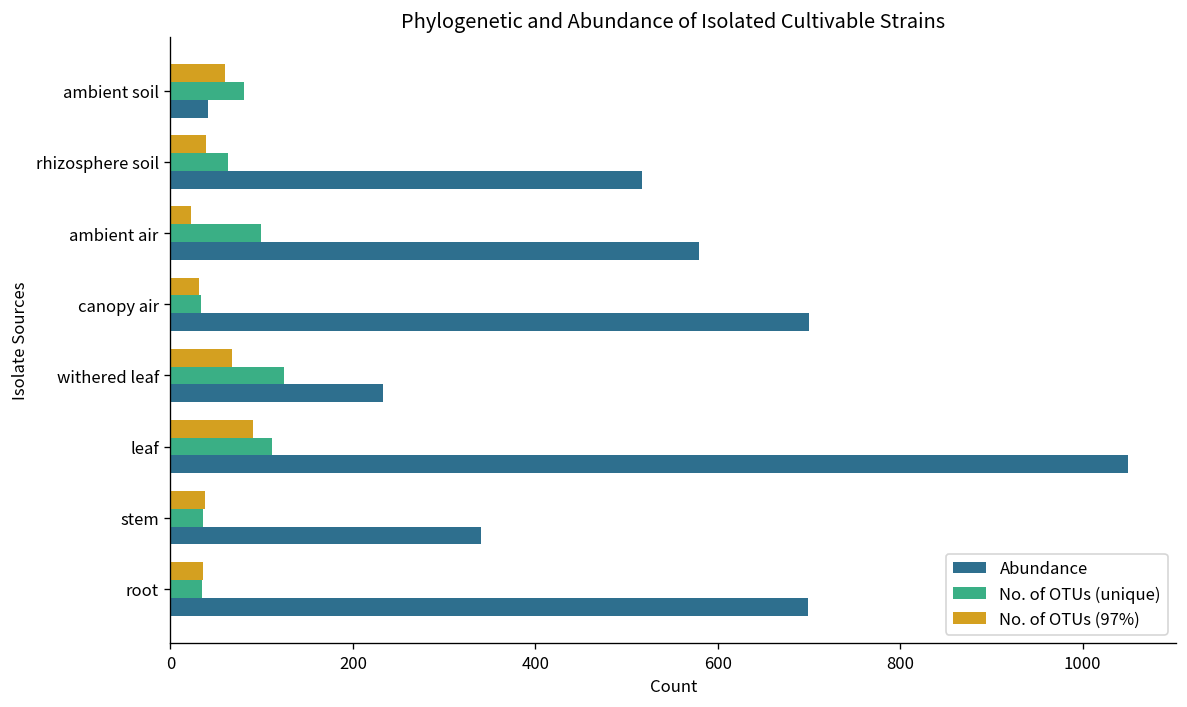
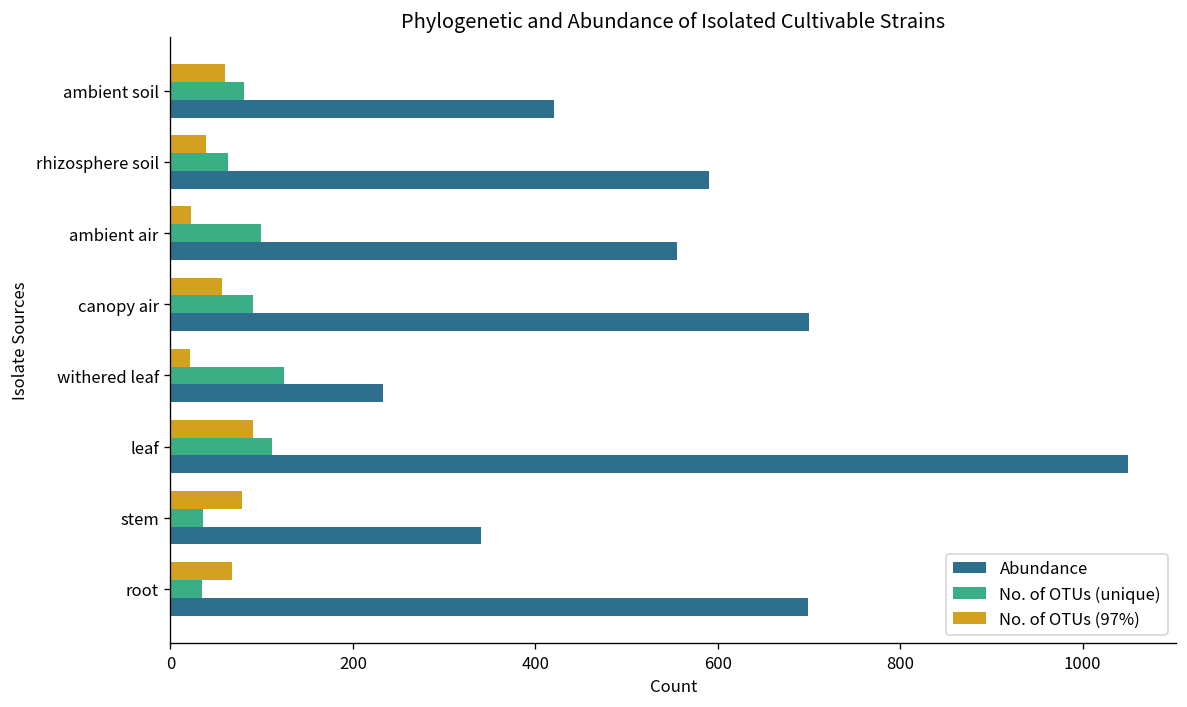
Abundance, ambient soil: 40 -> 420
Abundance, rhizosphere soil: 520 -> 590
Abundance, ambient air: 580 -> 560
No. of OTUs (97%), canopy air: 30 -> 60
No. of OTUs (unique), canopy air: 30 -> 90
No. of OTUs (97%), withered leaf: 70 -> 20
No. of OTUs (97%), stem: 40 -> 80
No. of OTUs (97%), root: 40 -> 70
